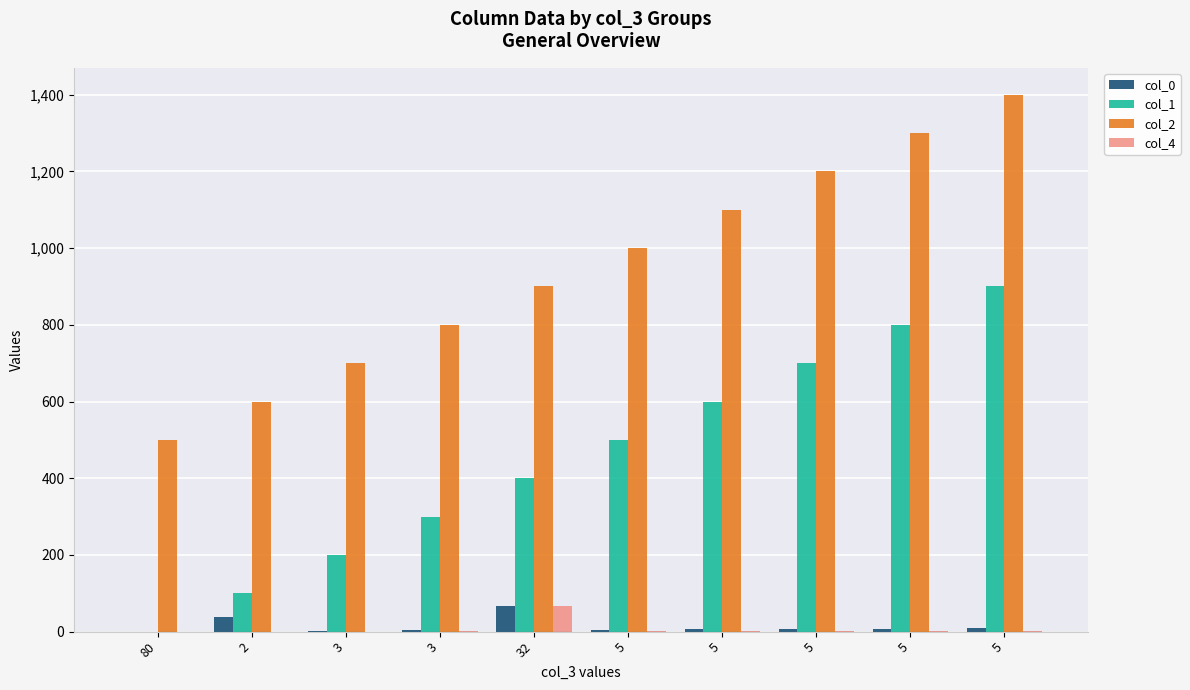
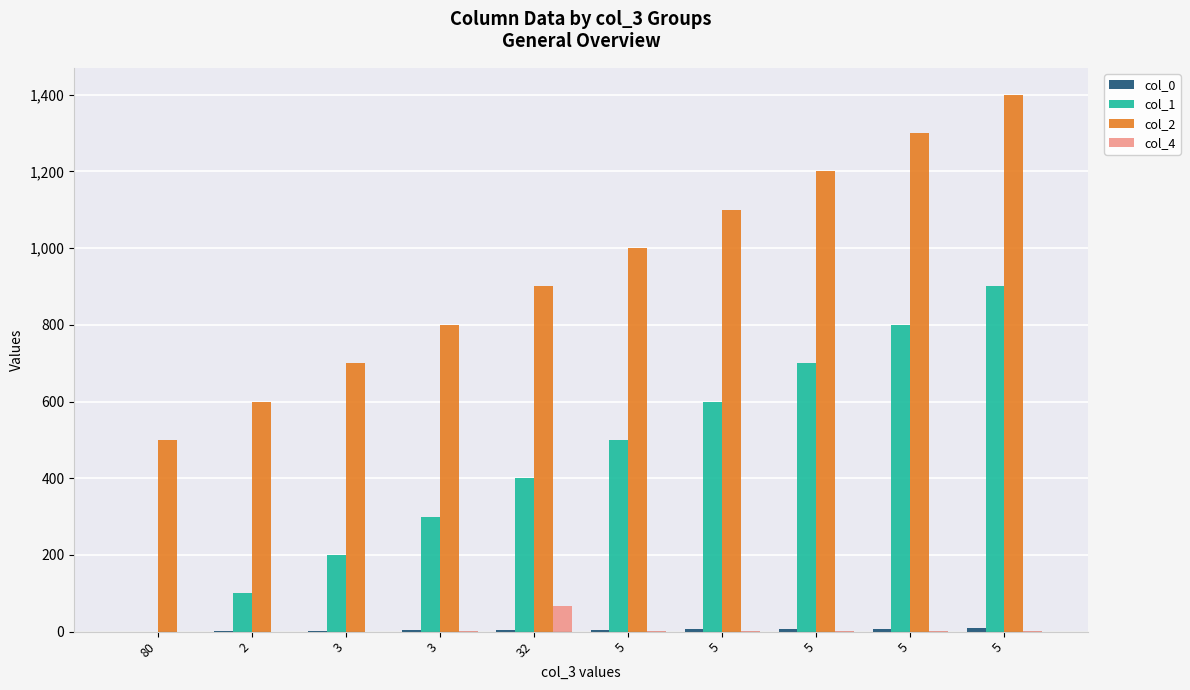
col_0, 2: 40 -> 0
col_0, 32: 70 -> 0
